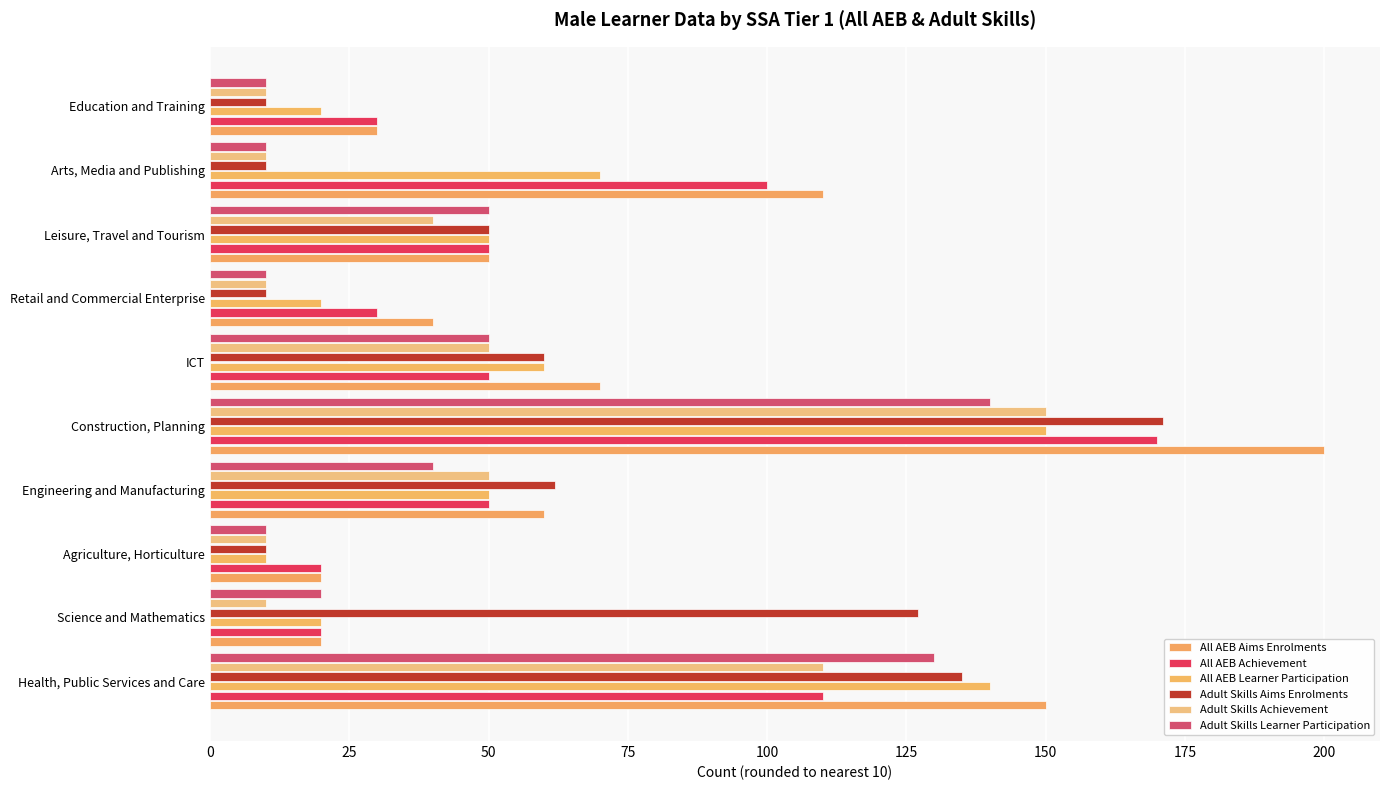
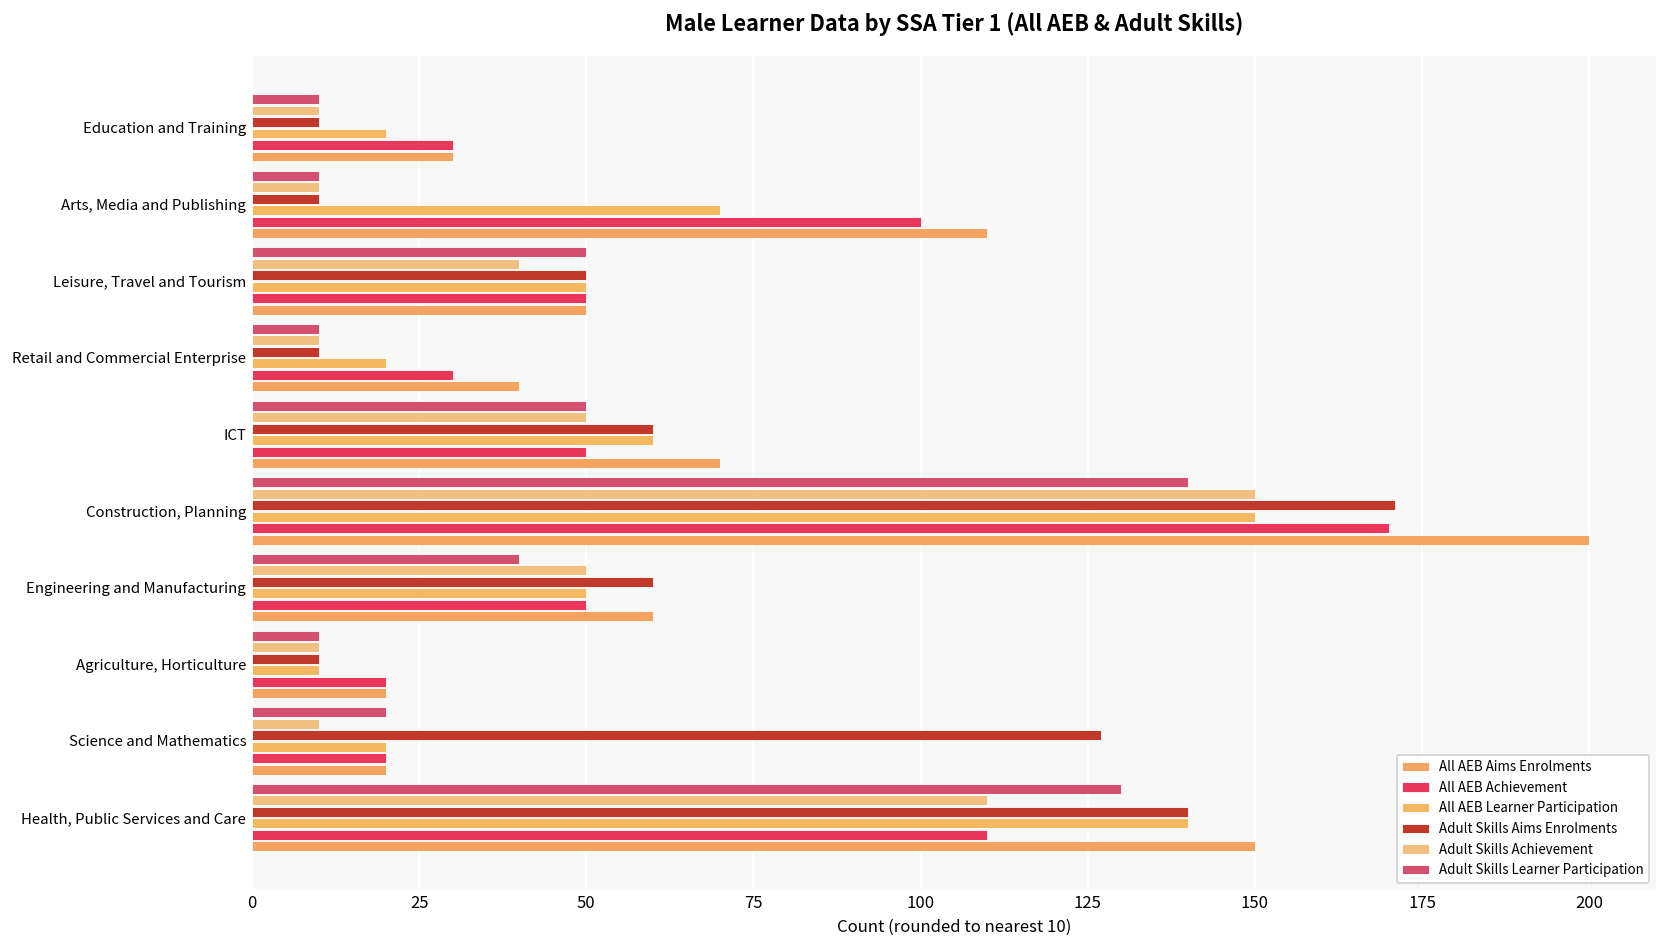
Adult Skills Aims Enrolments, Engineering and Manufacturing: 62 -> 60
Adult Skills Aims Enrolments, Health, Public Services and Care: 135 -> 140
